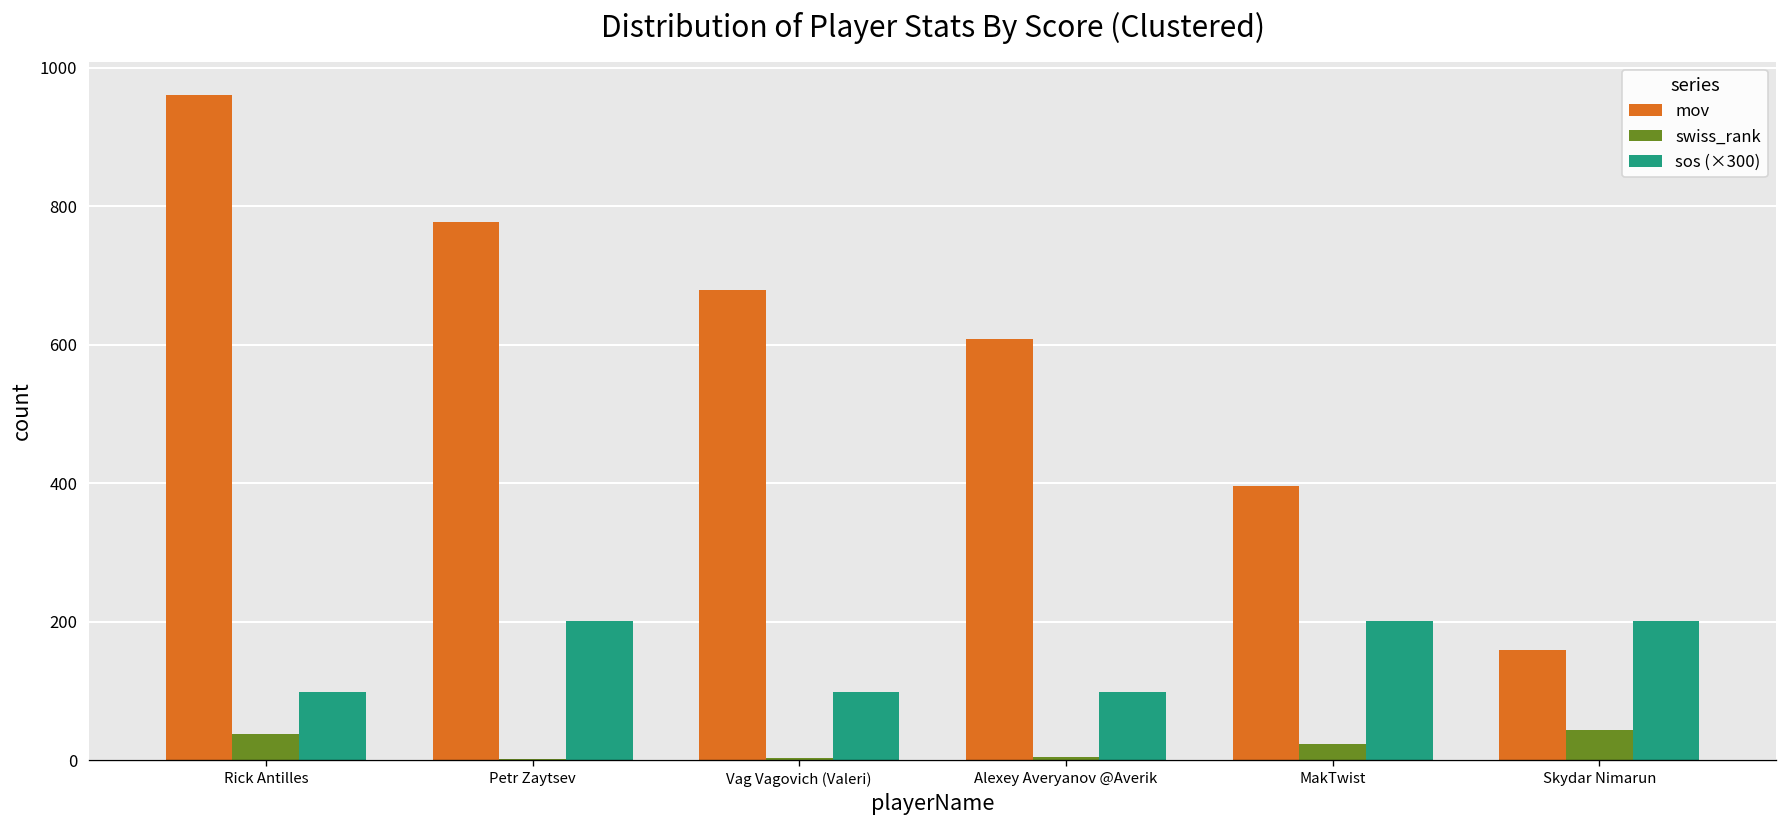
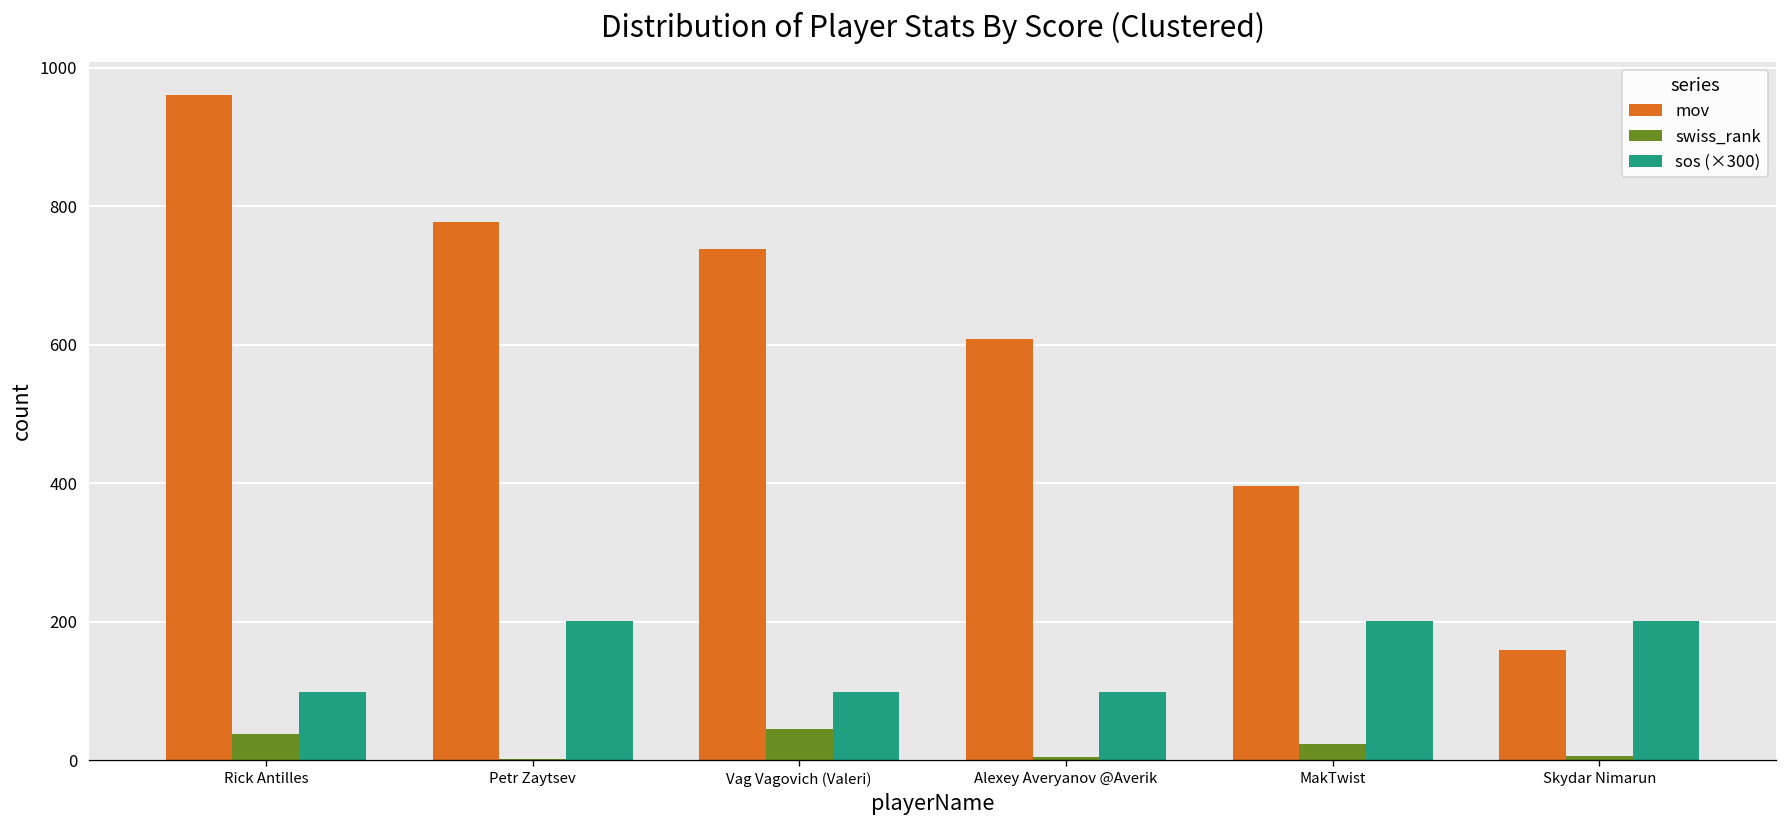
mov, Vag Vagovich (Valeri): 680 -> 740
swiss_rank, Vag Vagovich (Valeri): 0 -> 50
swiss_rank, Skydar Nimarun: 40 -> 10
